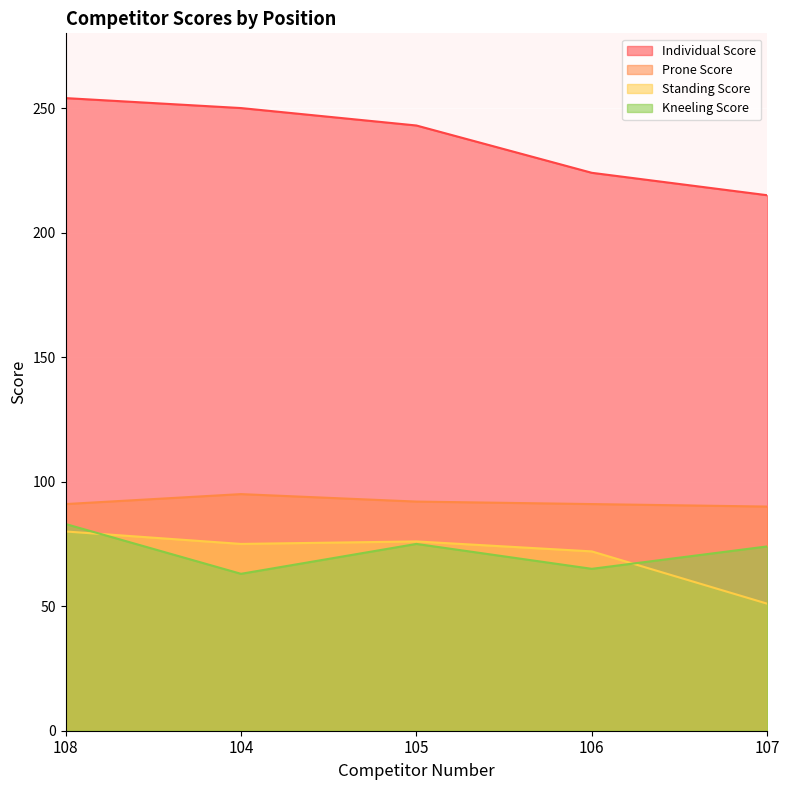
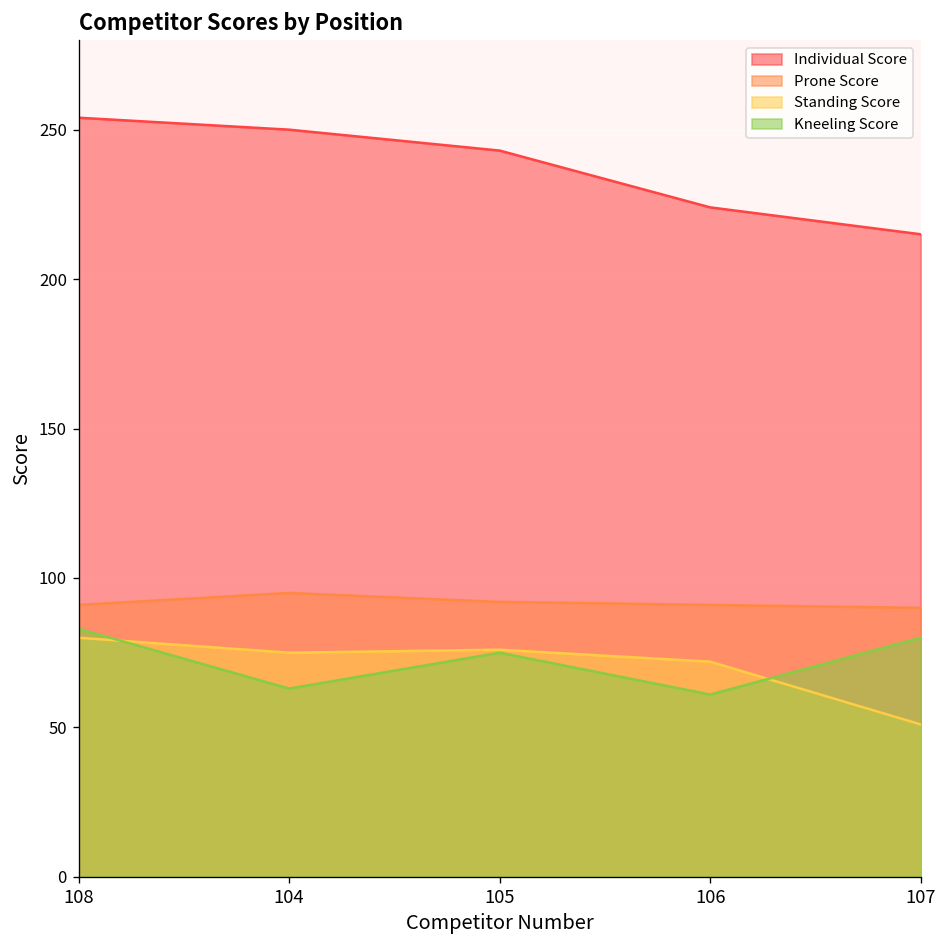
Kneeling Score, 106: 65 -> 61
Kneeling Score, 107: 74 -> 80
